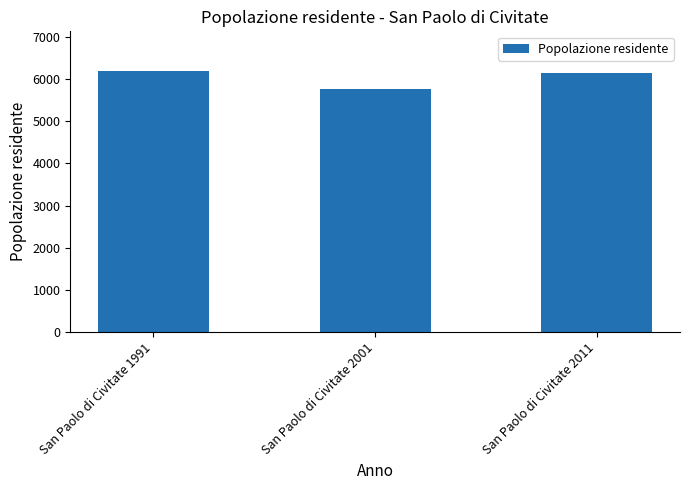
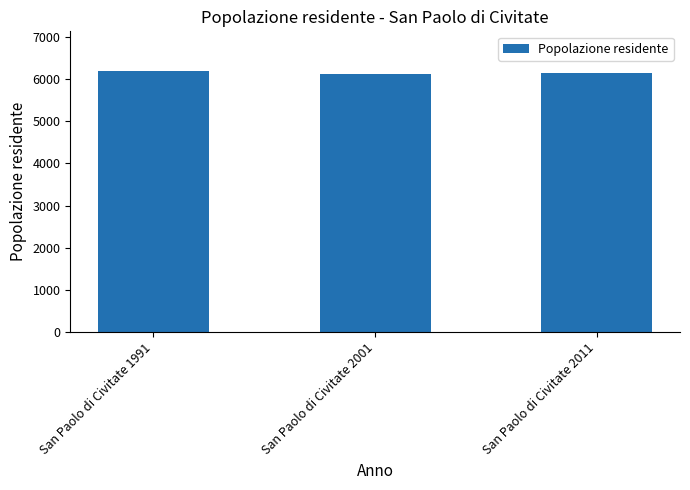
San Paolo di Civitate 2001: 5800 -> 6100
